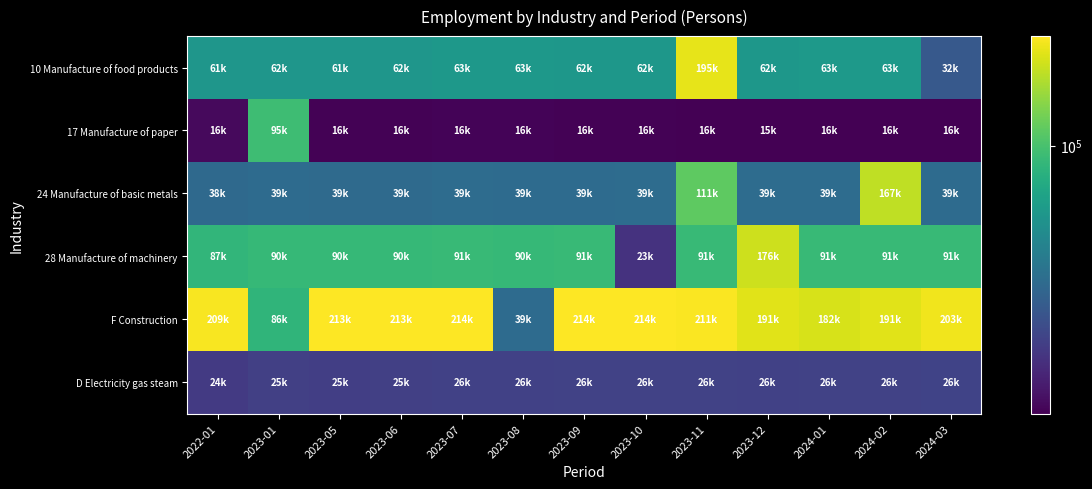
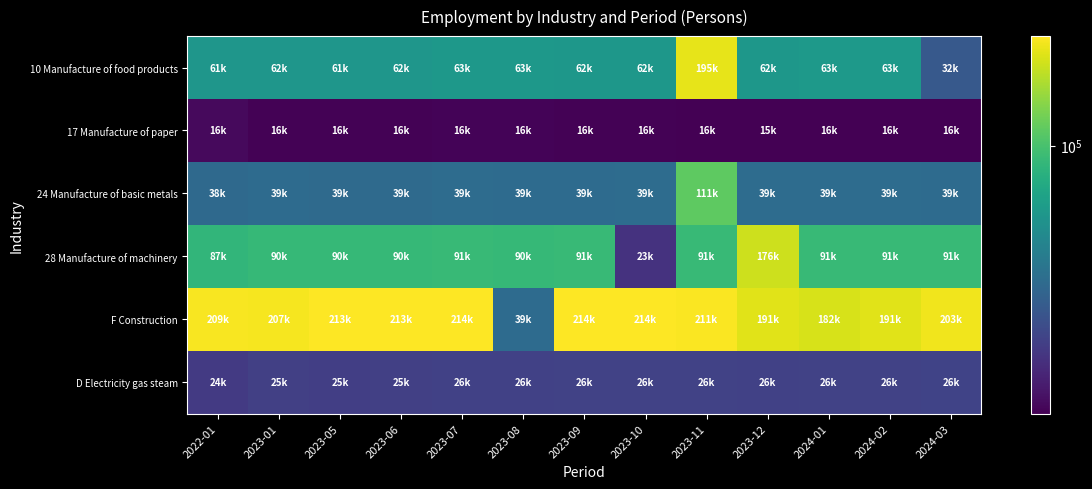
17 Manufacture of paper, 2023-01: 95k -> 16k
24 Manufacture of basic metals, 2024-02: 167k -> 39k
F Construction, 2023-01: 86k -> 207k
